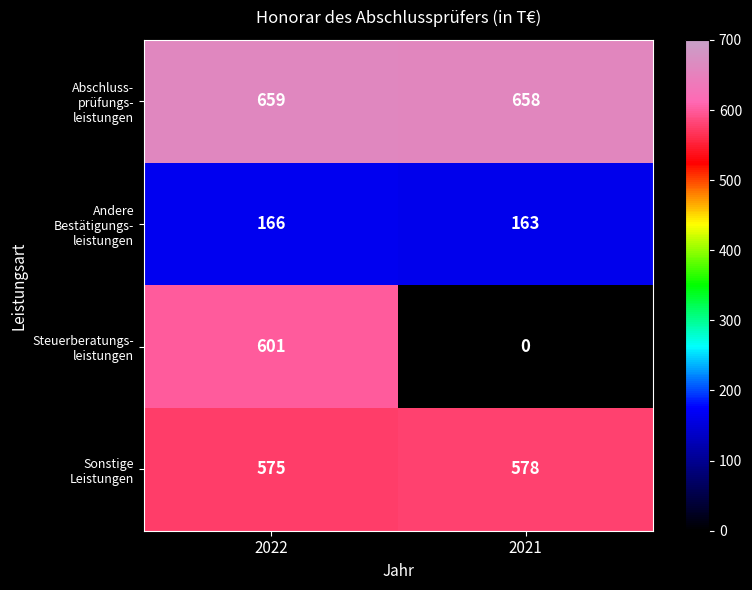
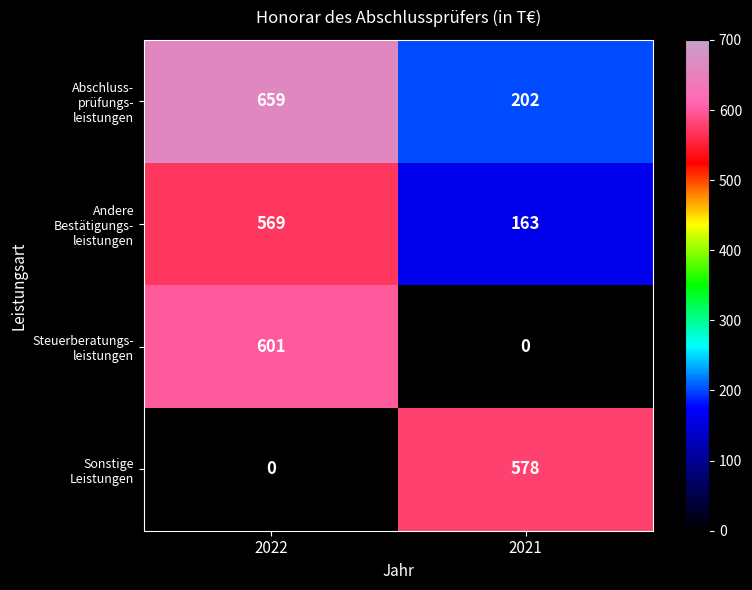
Abschluss- prüfungs- leistungen, 2021: 658 -> 202
Andere Bestätigungs- leistungen, 2022: 166 -> 569
Sonstige Leistungen, 2022: 575 -> 0
